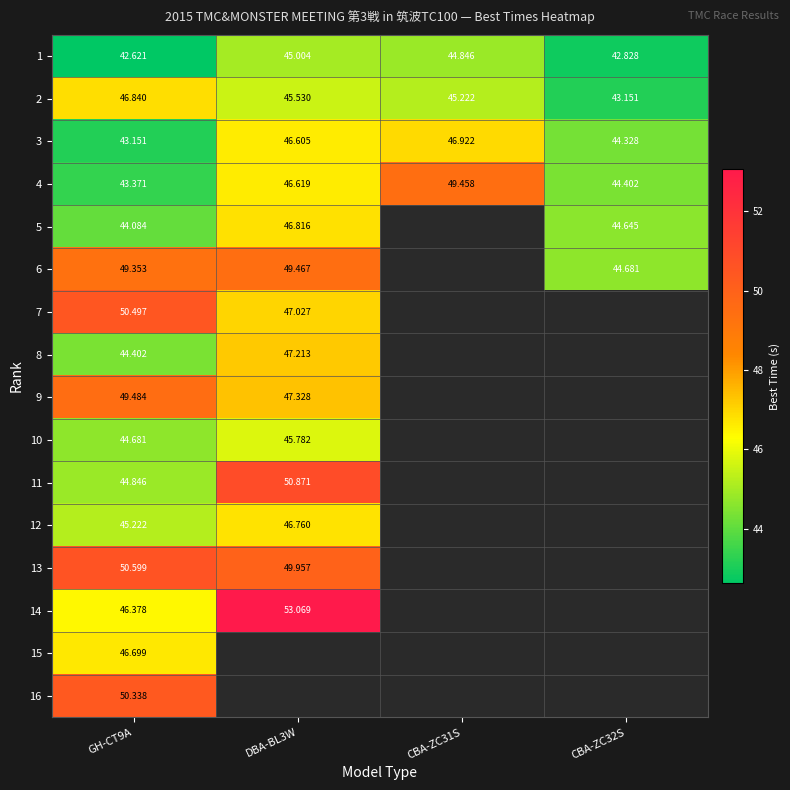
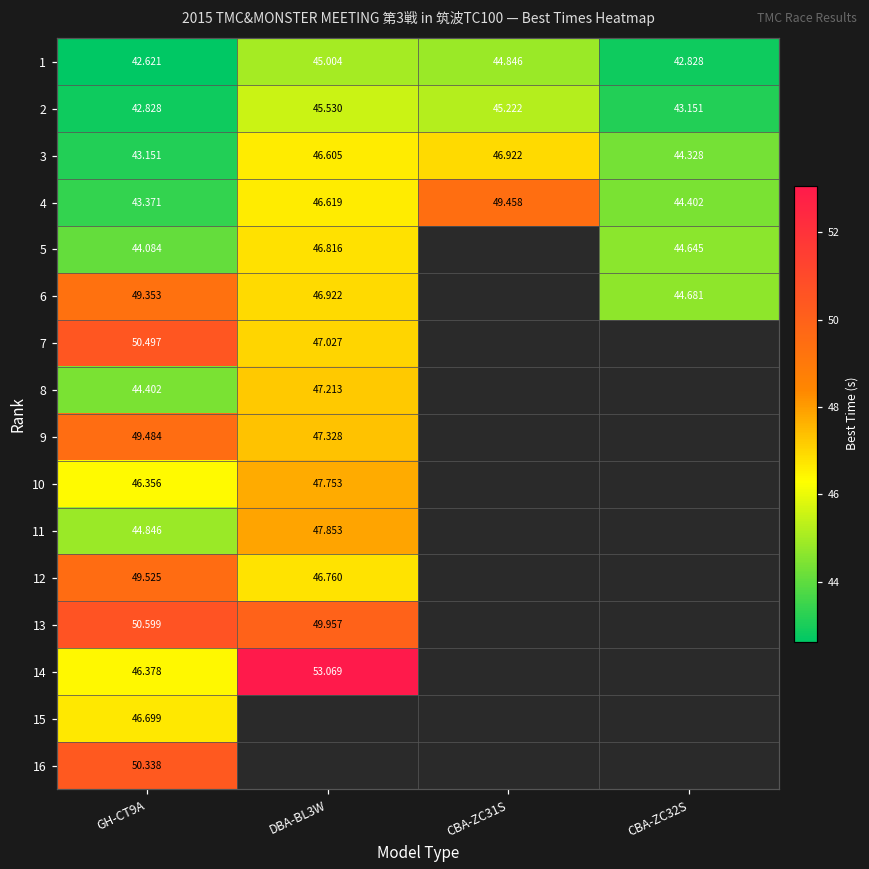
2, GH-CT9A: 46.840 -> 42.828
6, DBA-BL3W: 49.467 -> 46.922
10, GH-CT9A: 44.681 -> 46.356
10, DBA-BL3W: 45.782 -> 47.753
11, DBA-BL3W: 50.871 -> 47.853
12, GH-CT9A: 45.222 -> 49.525
